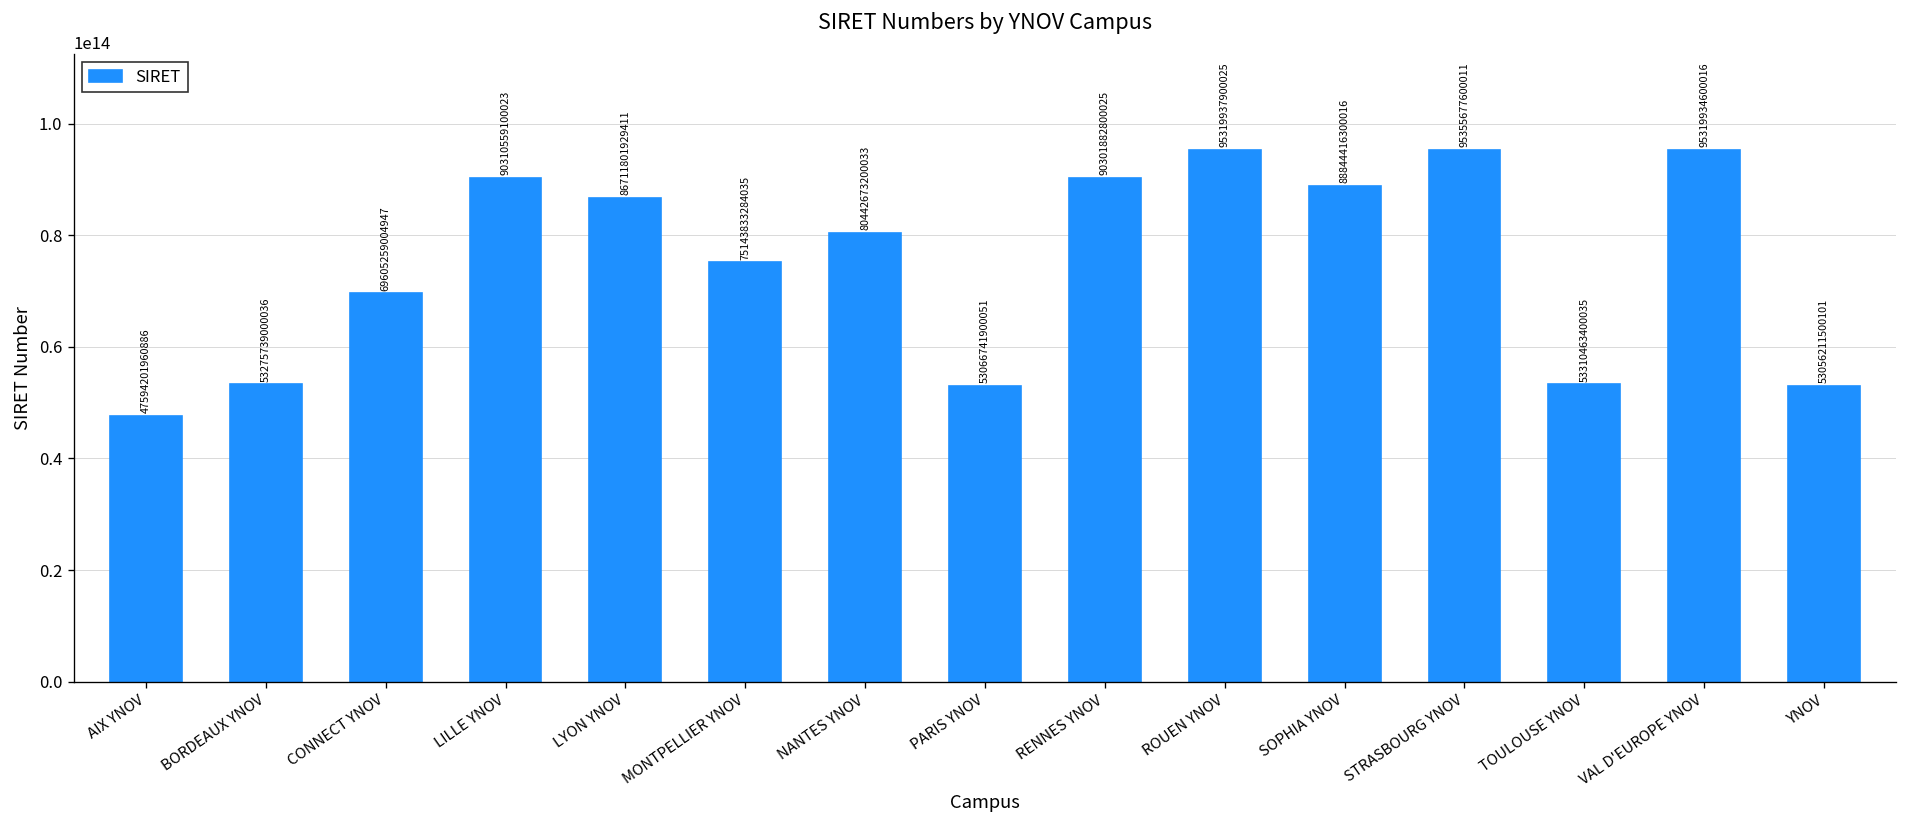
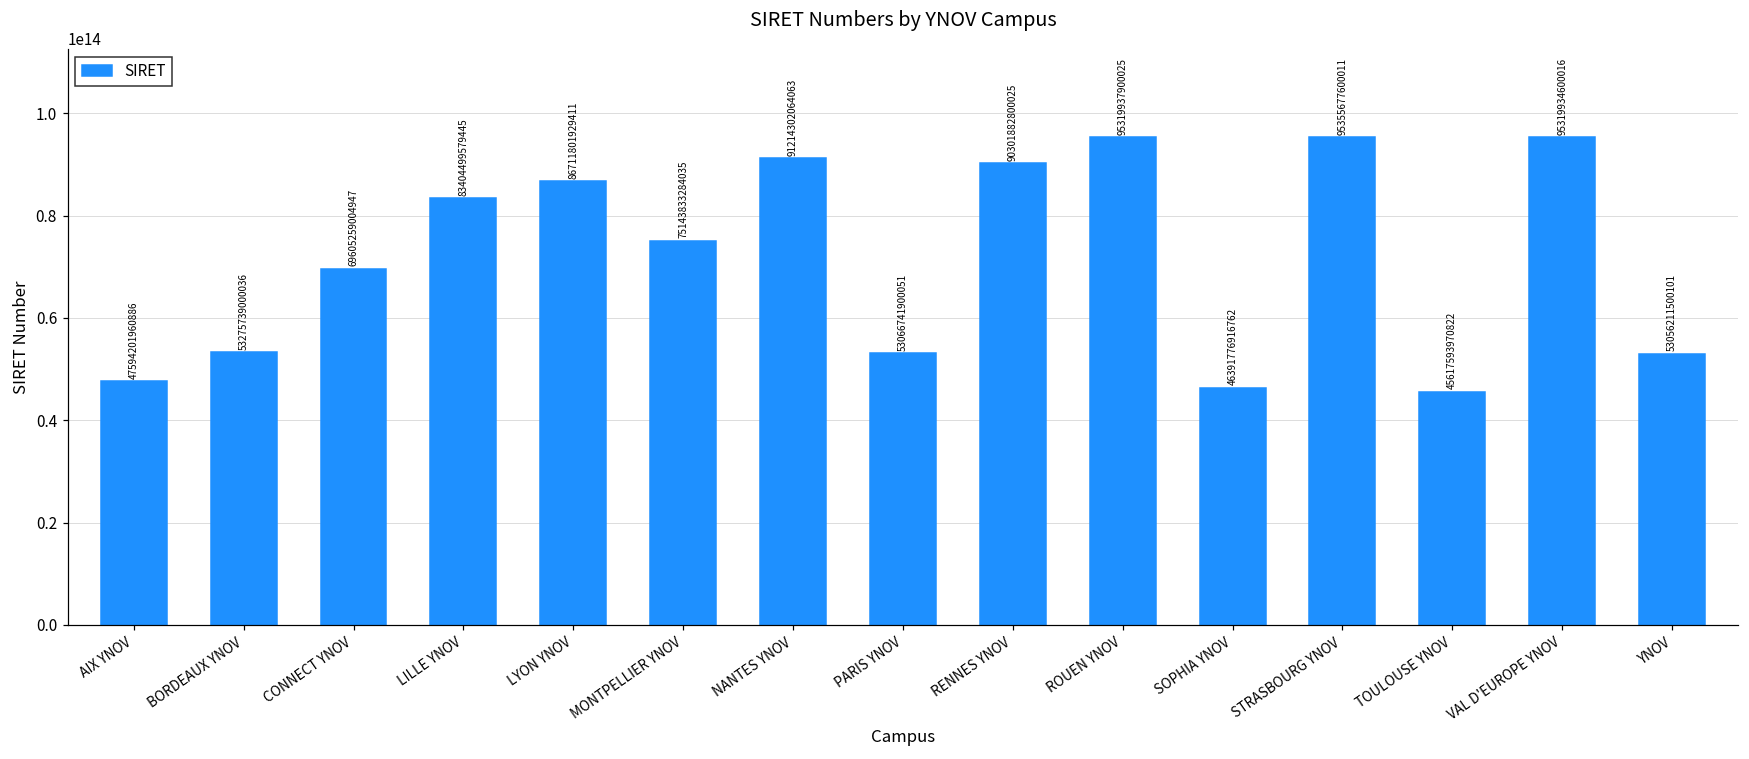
LILLE YNOV: 90310559100023 -> 83404499579445
NANTES YNOV: 80442673200033 -> 91214302064063
SOPHIA YNOV: 88844416300016 -> 46391776916762
TOULOUSE YNOV: 53310463400035 -> 45617593970822
